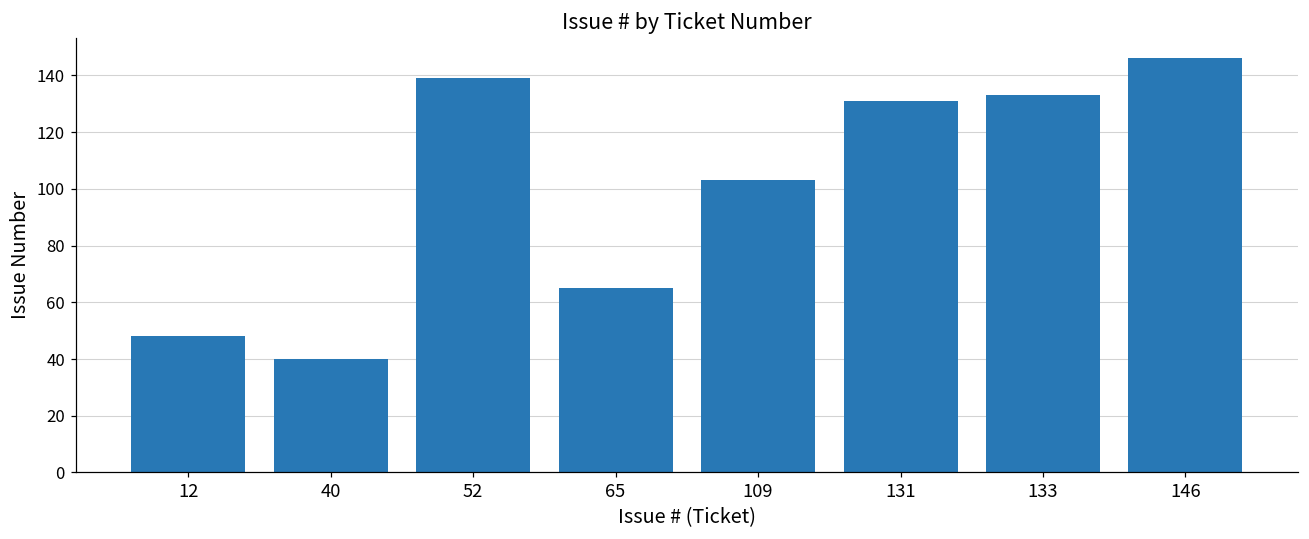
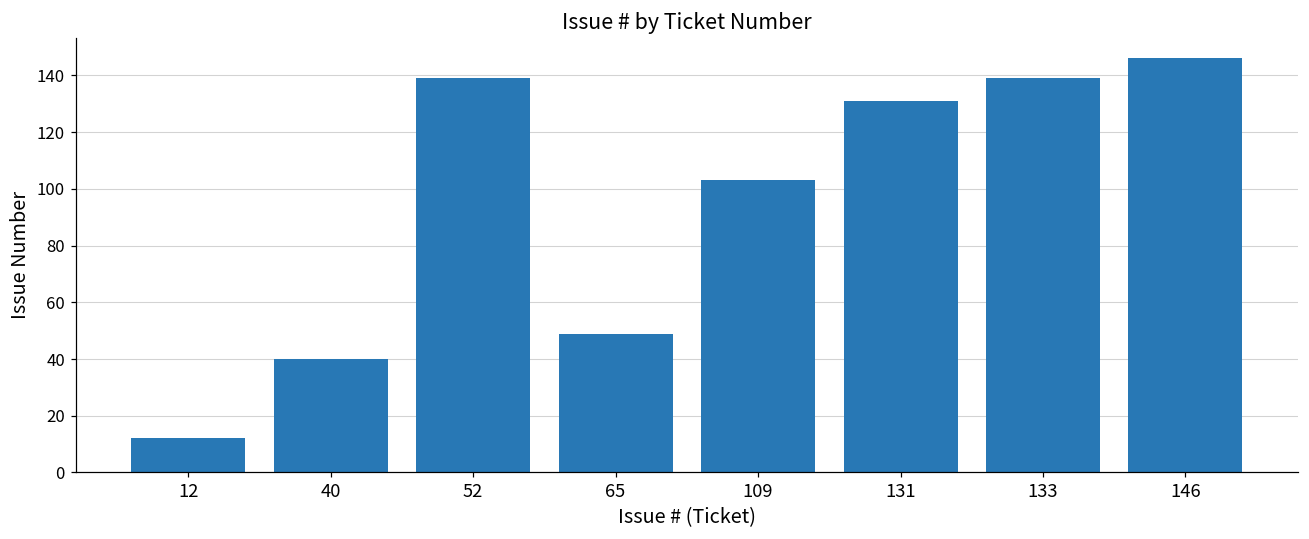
12: 48 -> 12
65: 65 -> 49
133: 133 -> 139
